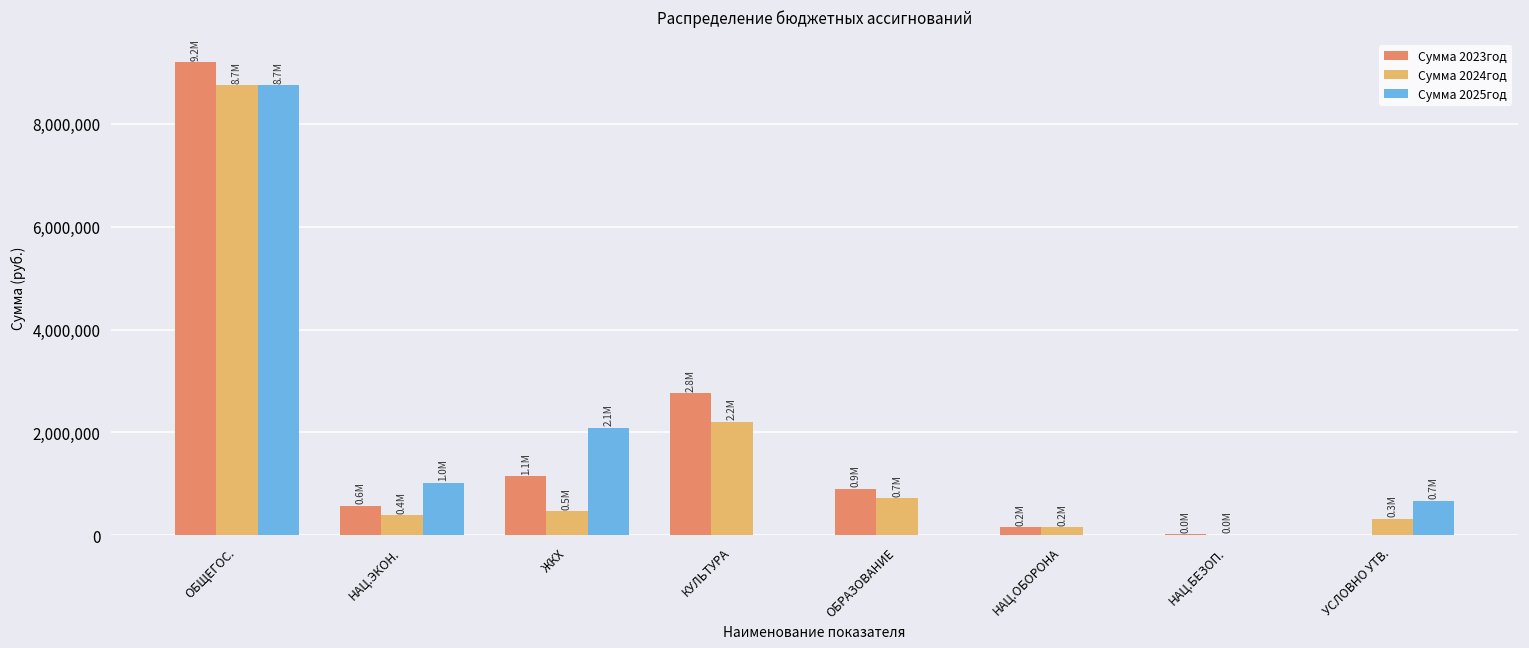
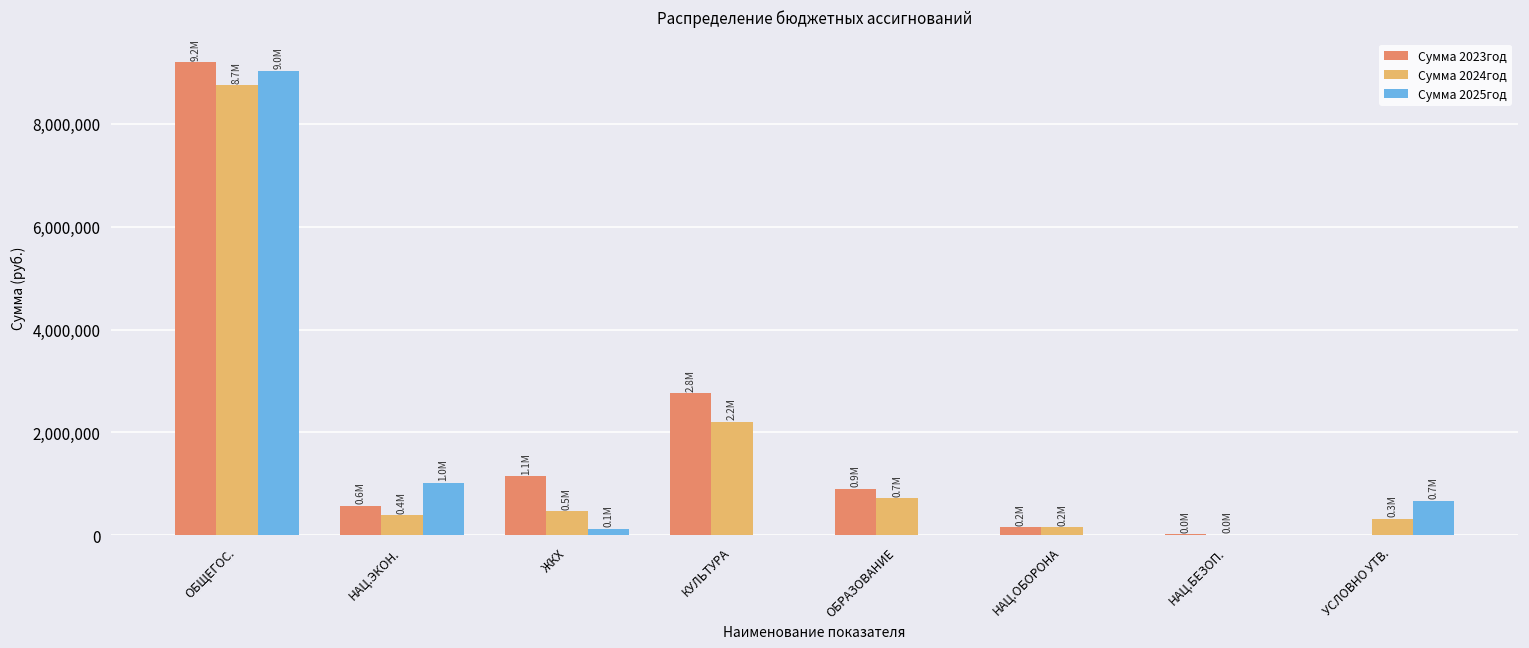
Сумма 2025год, ОБЩЕГОС.: 8.7M -> 9.0M
Сумма 2025год, ЖКХ: 2.1M -> 0.1M
